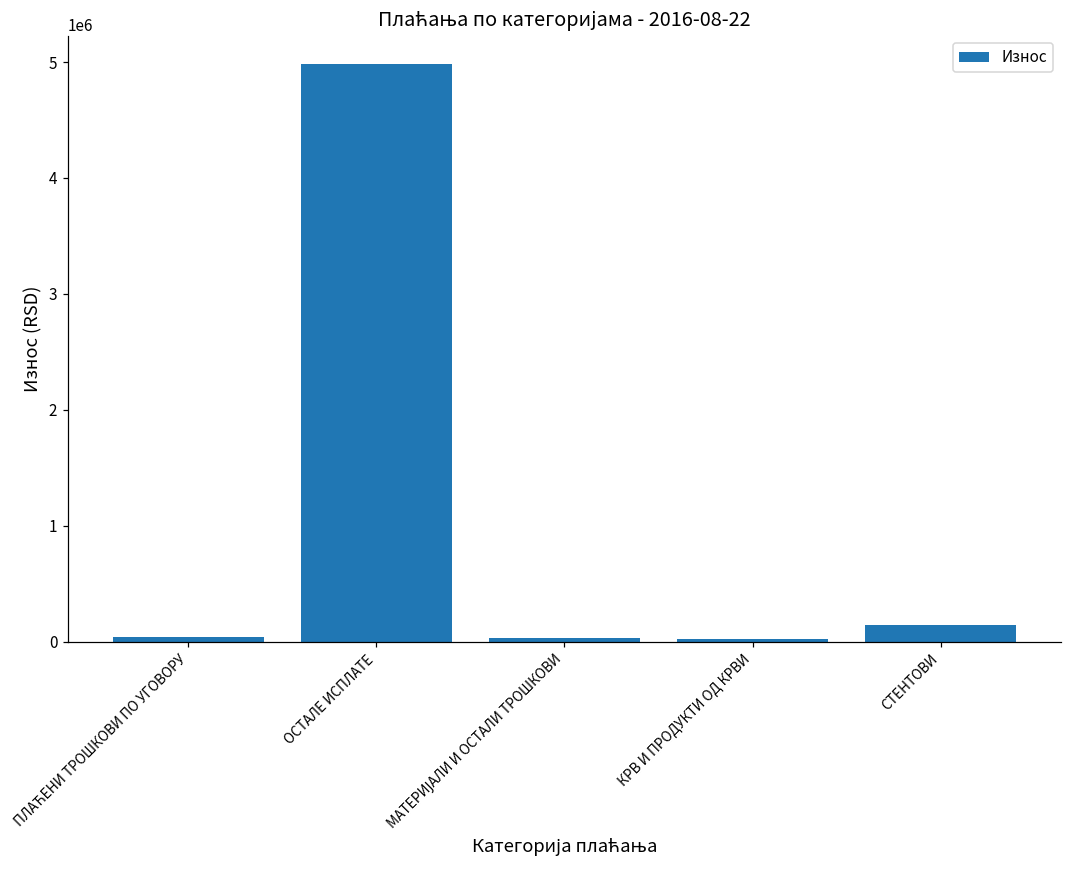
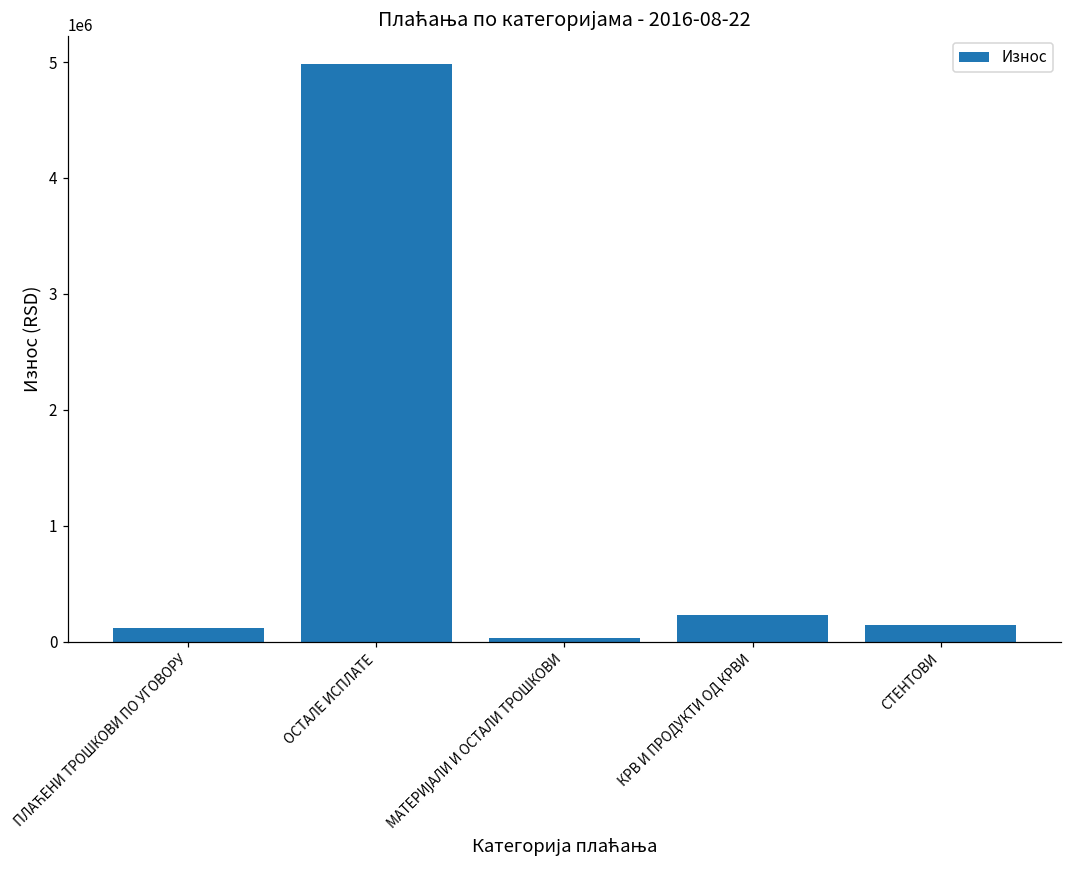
ПЛАЋЕНИ ТРОШКОВИ ПО УГОВОРУ: 40000 -> 120000
КРВ И ПРОДУКТИ ОД КРВИ: 30000 -> 240000
